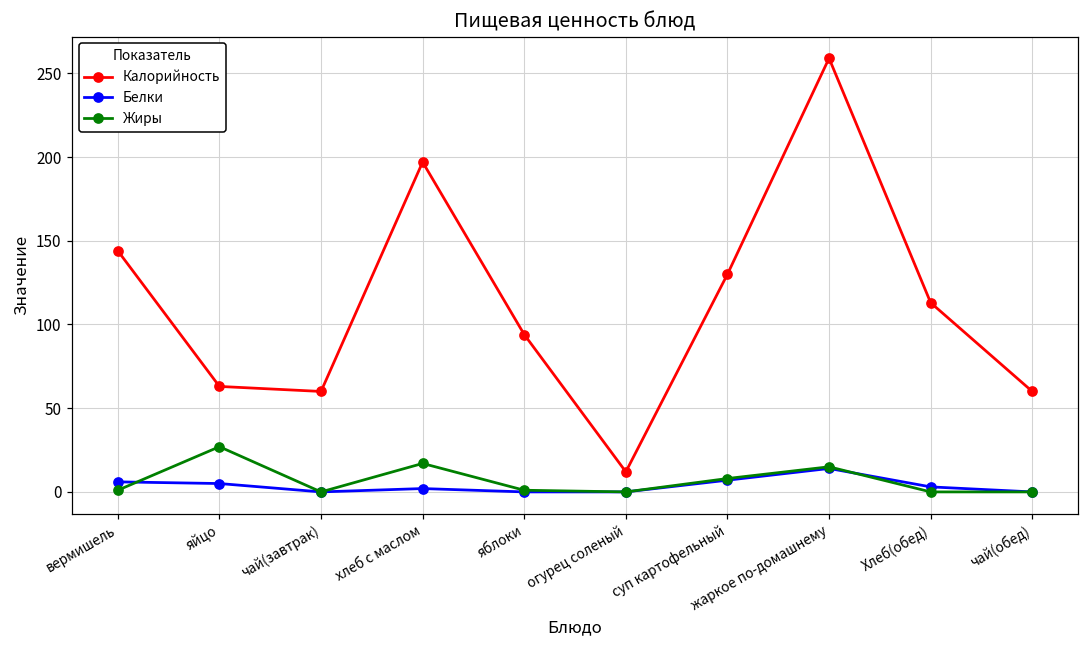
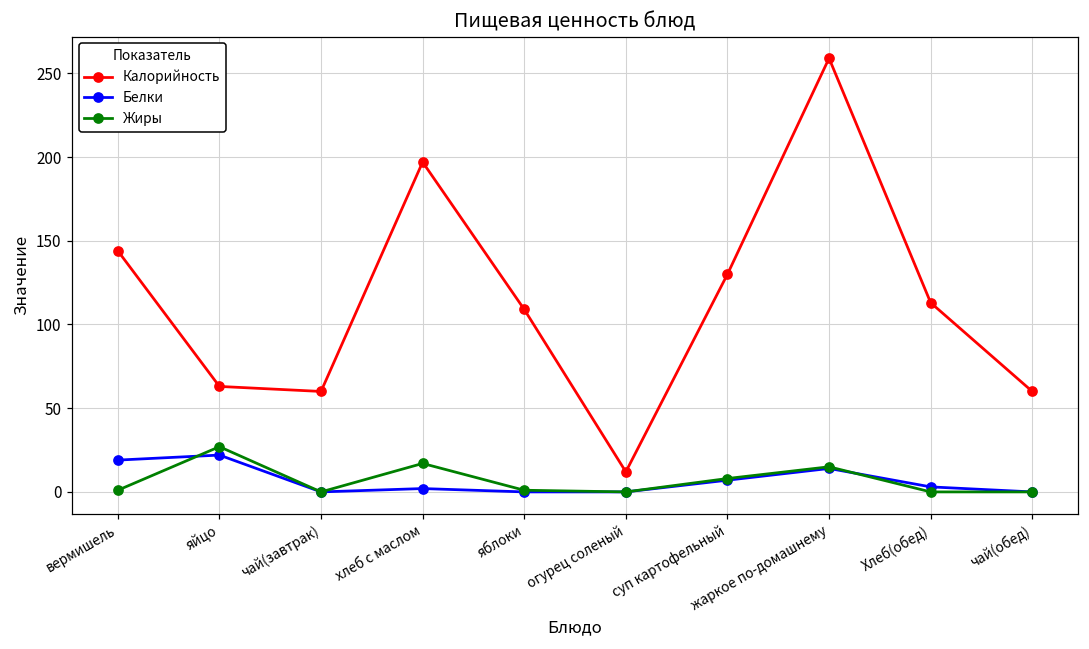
Белки, вермишель: 6 -> 19
Белки, яйцо: 5 -> 22
Калорийность, яблоки: 94 -> 109
